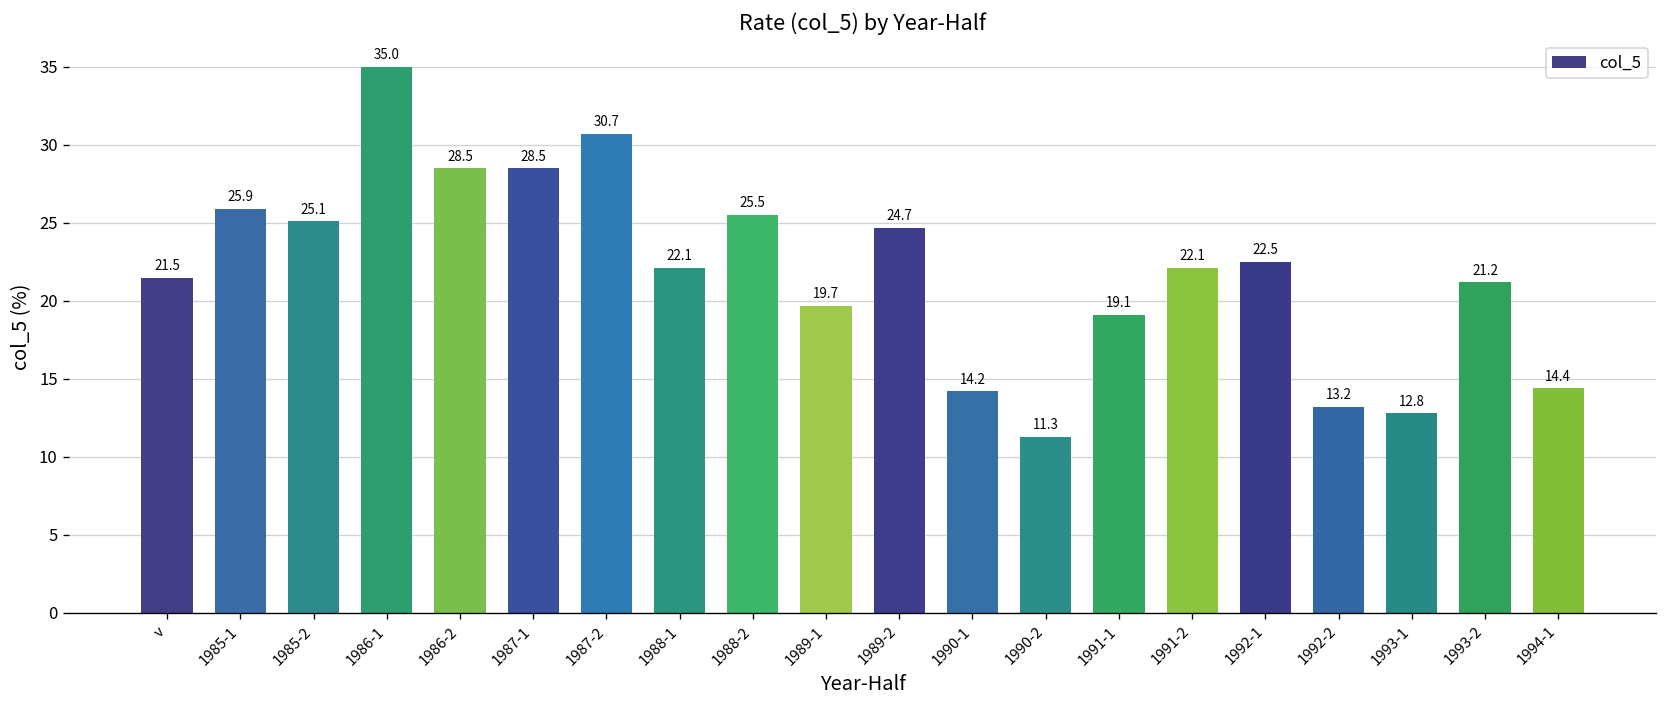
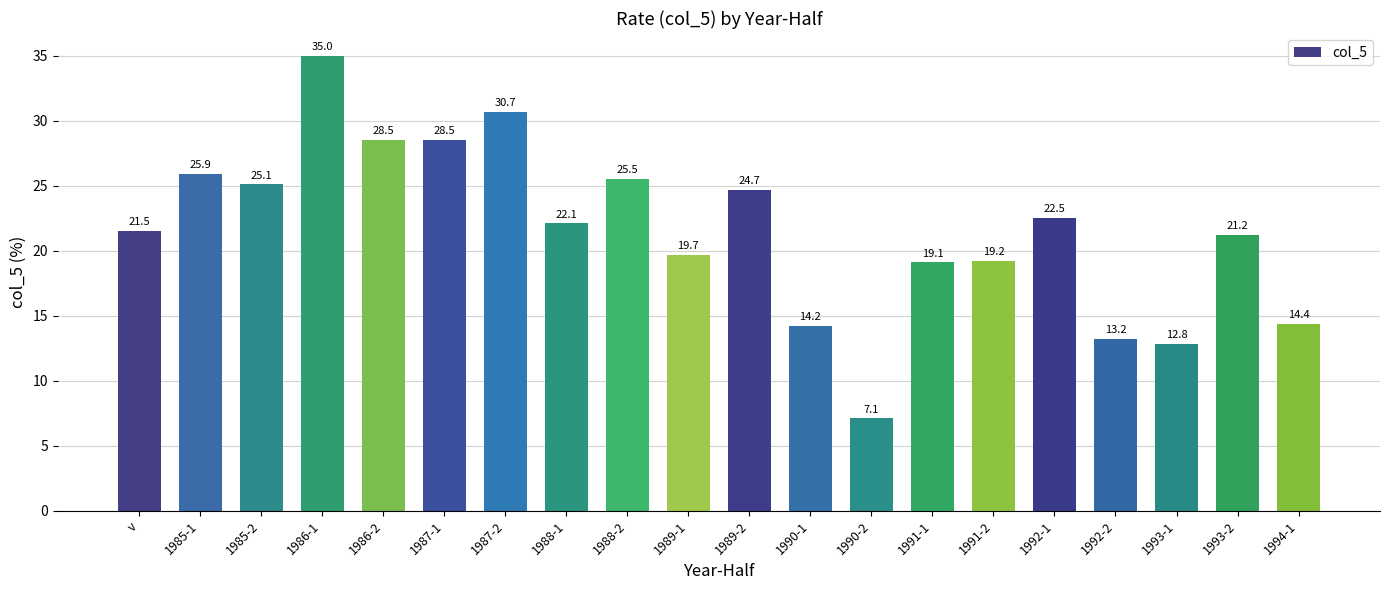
1990-2: 11.3 -> 7.1
1991-2: 22.1 -> 19.2
